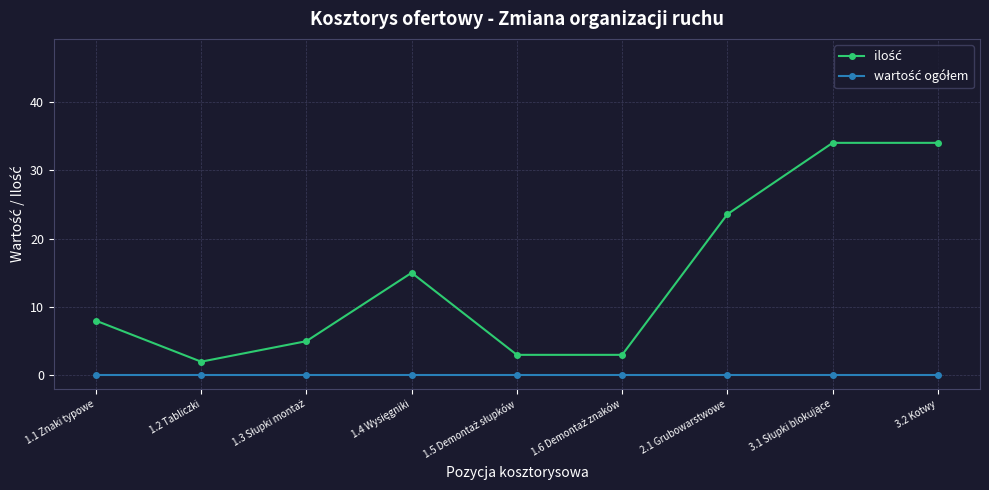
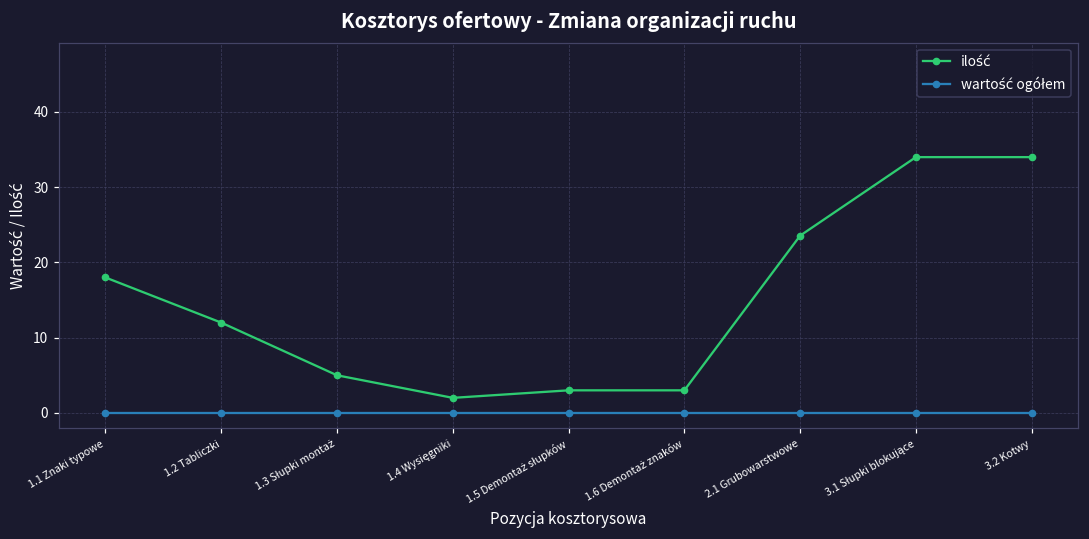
ilość, 1.1 Znaki typowe: 8 -> 18
ilość, 1.2 Tabliczki: 2 -> 12
ilość, 1.4 Wysięgniki: 15 -> 2
